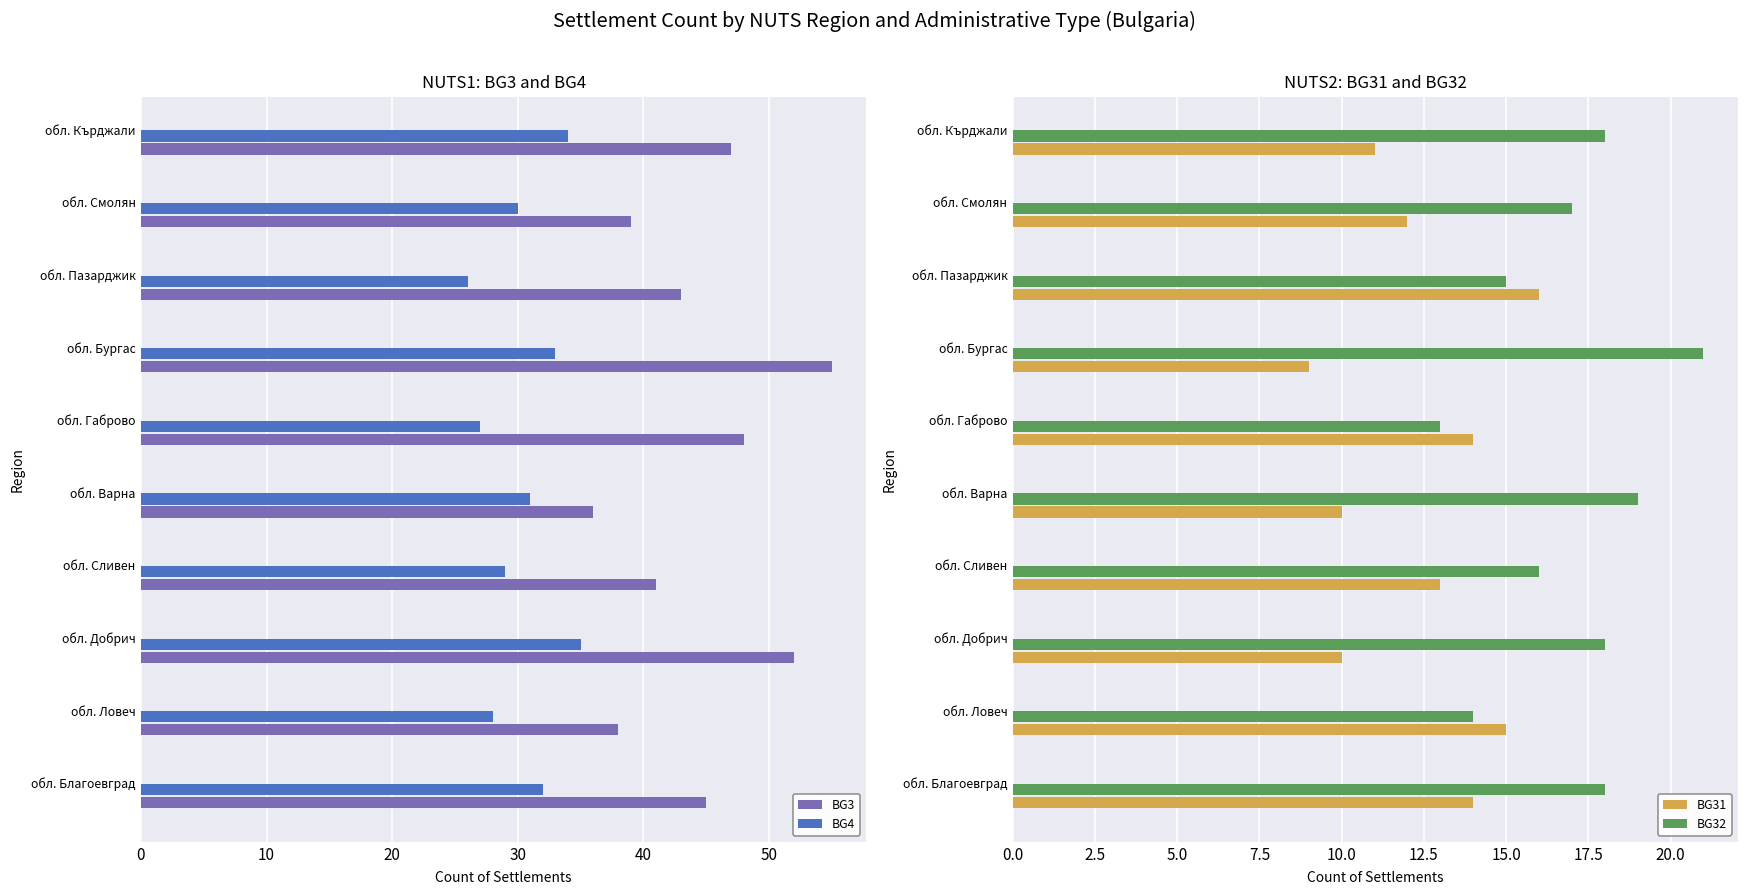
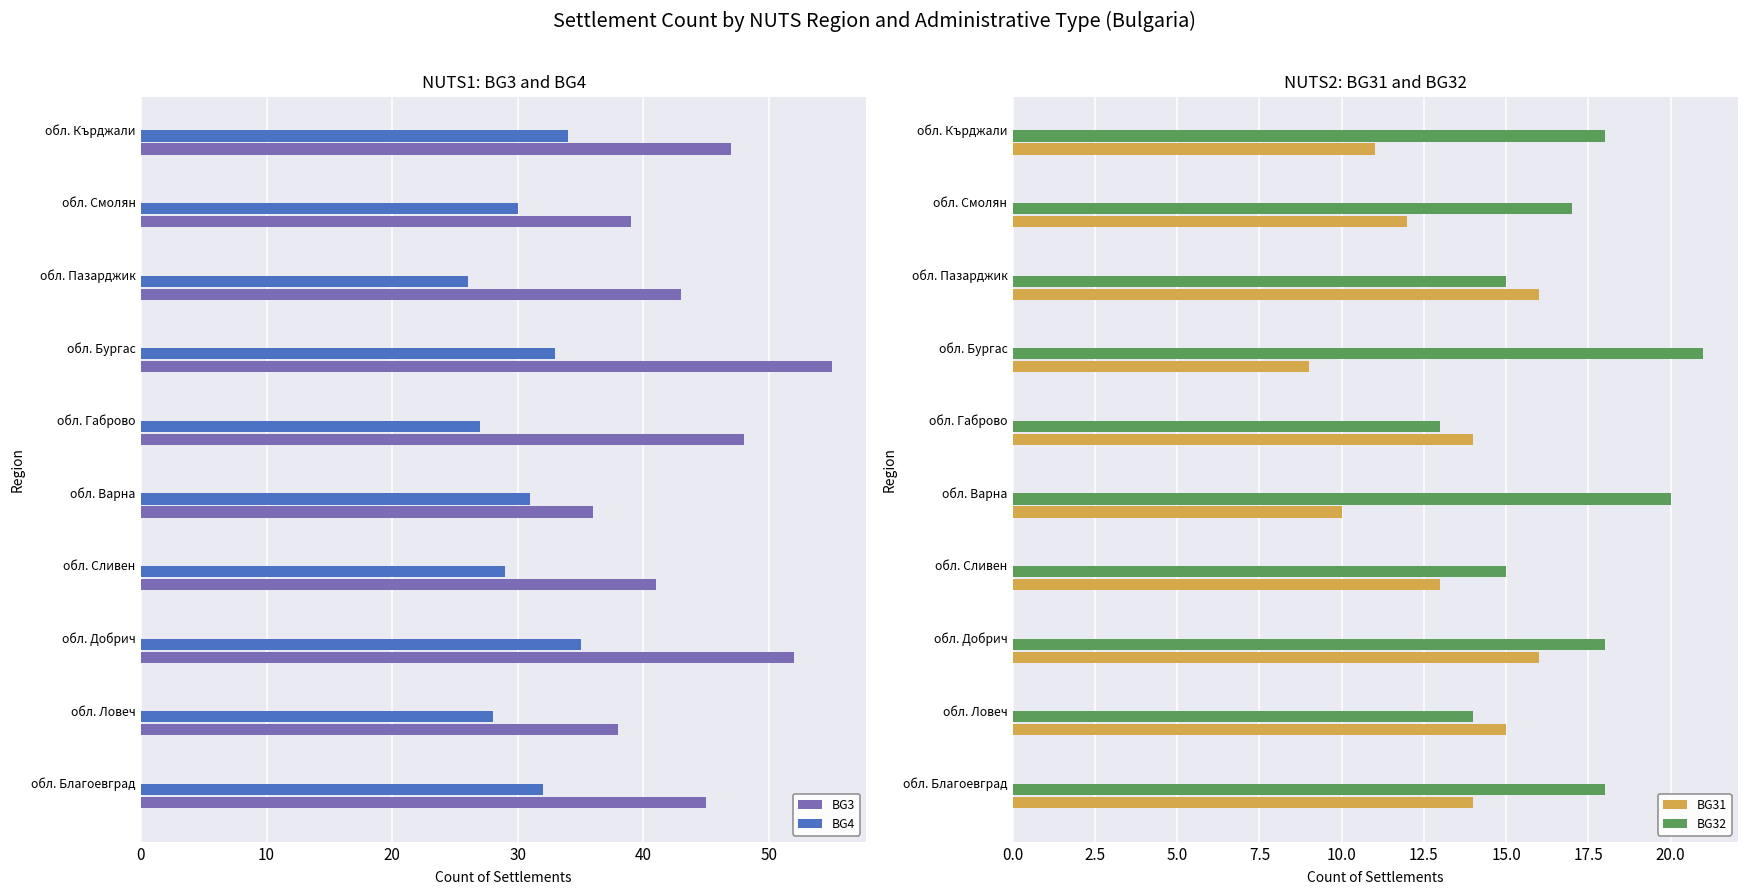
NUTS2: BG31 and BG32, BG32, обл. Варна: 19 -> 20
NUTS2: BG31 and BG32, BG32, обл. Сливен: 16 -> 15
NUTS2: BG31 and BG32, BG31, обл. Добрич: 10 -> 16
